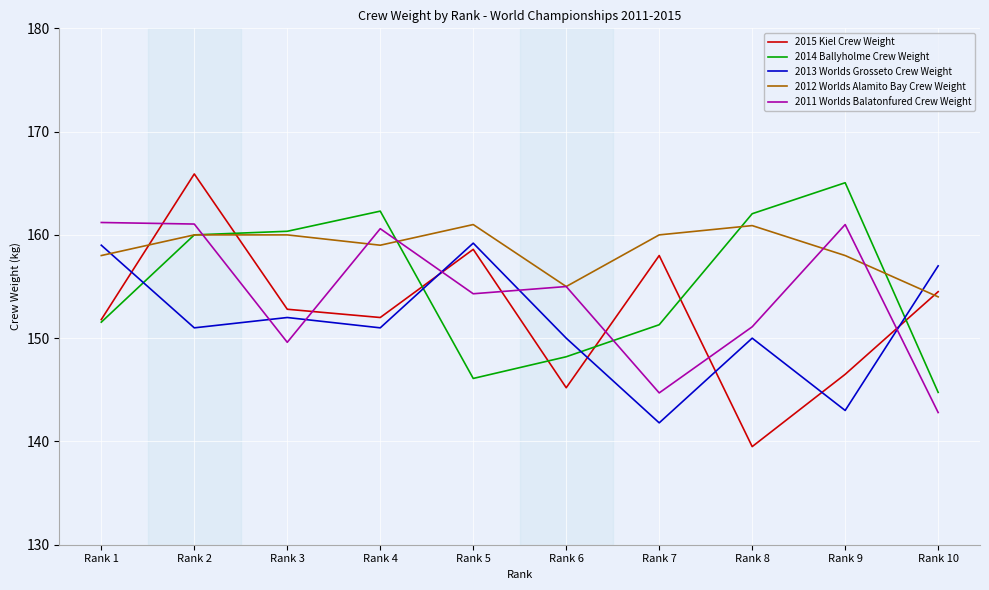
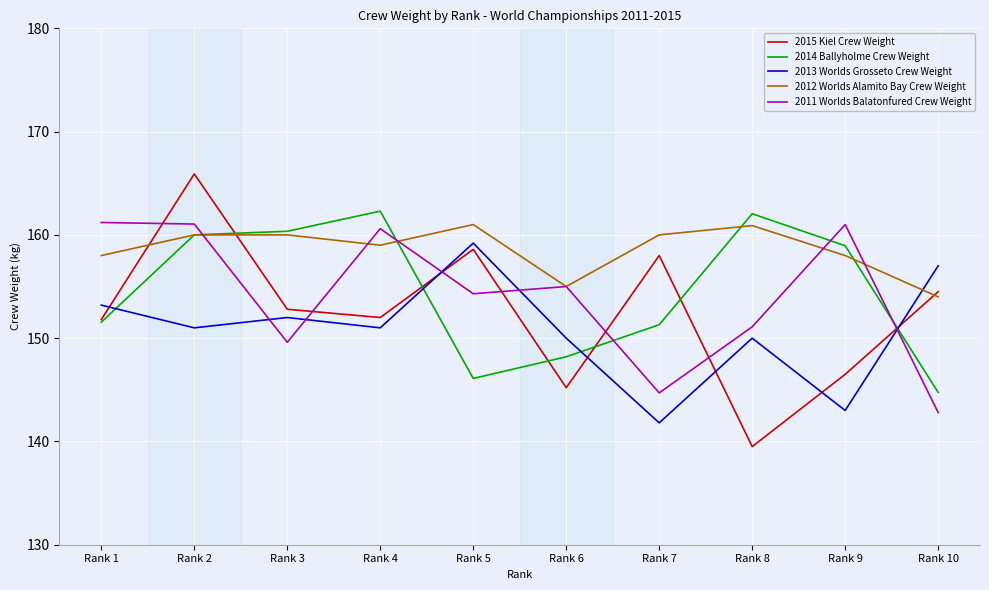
2013 Worlds Grosseto Crew Weight, Rank 1: 159.0 -> 153.2
2014 Ballyholme Crew Weight, Rank 9: 165.1 -> 159.0
